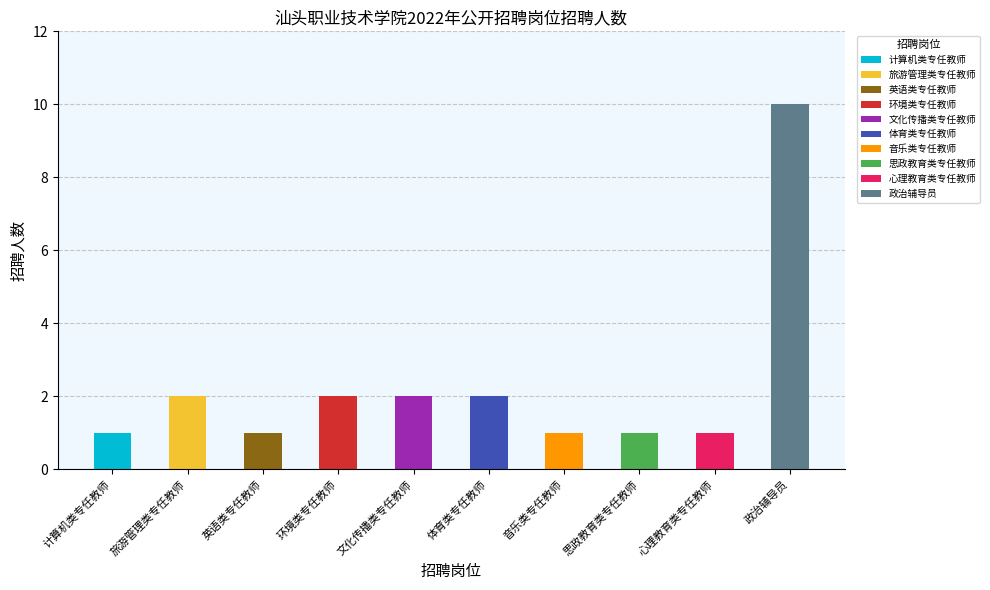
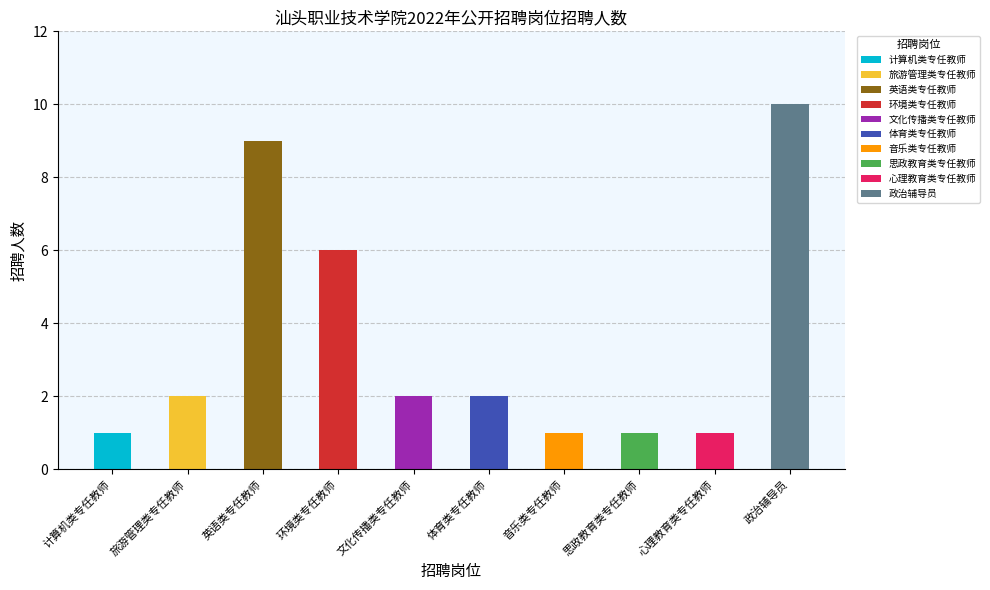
英语类专任教师: 1 -> 9
环境类专任教师: 2 -> 6
